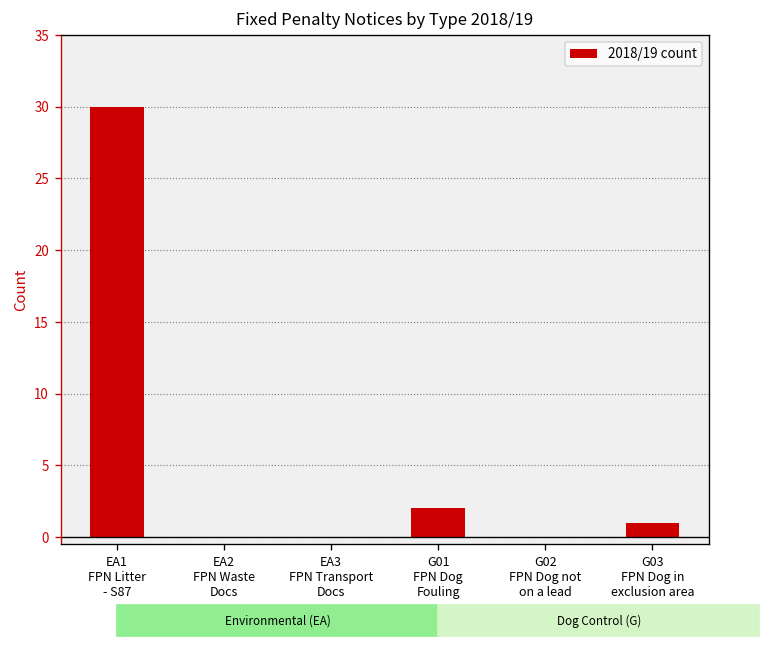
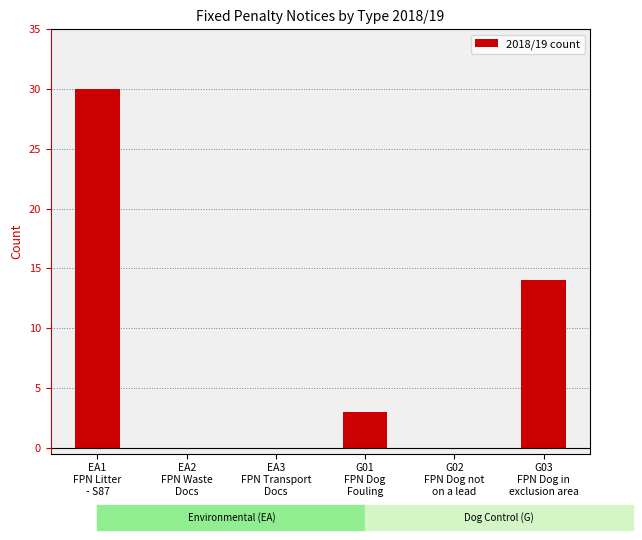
G01 FPN Dog Fouling: 2 -> 3
G03 FPN Dog in exclusion area: 1 -> 14
